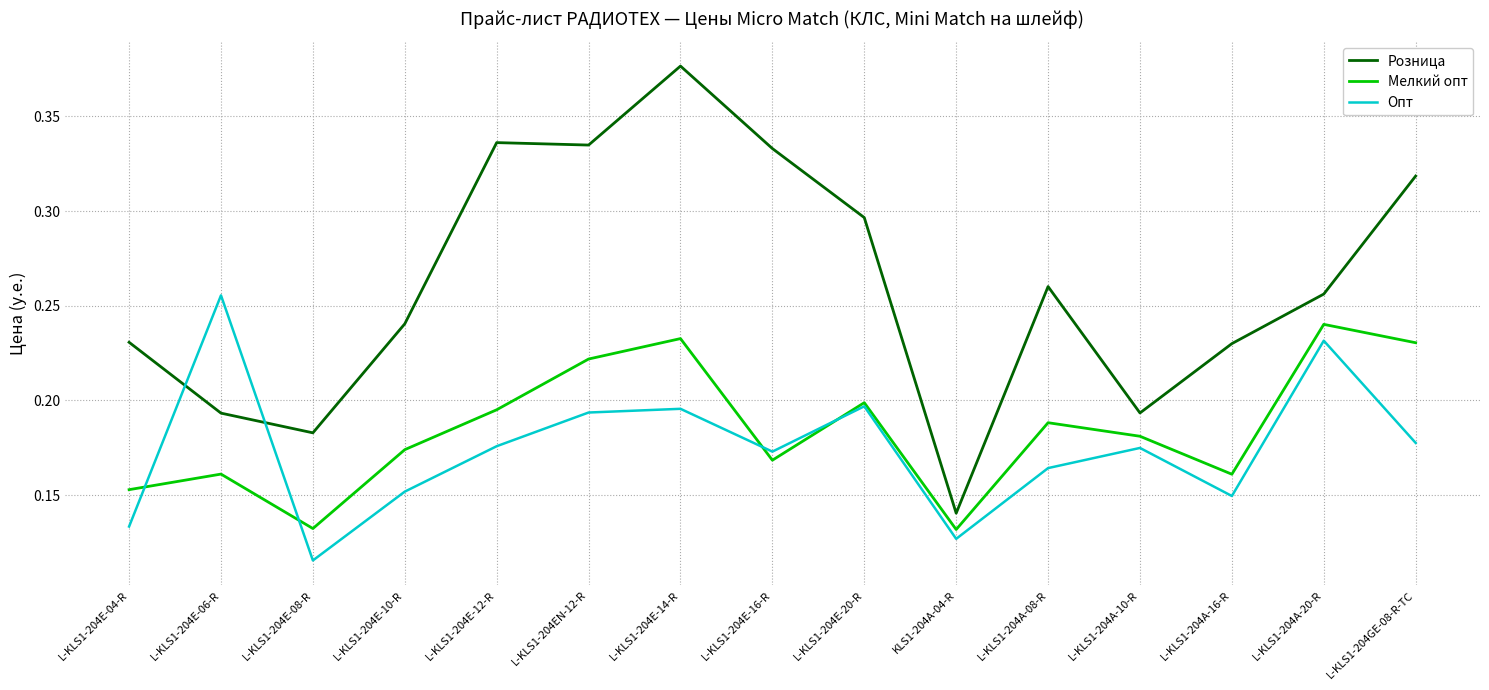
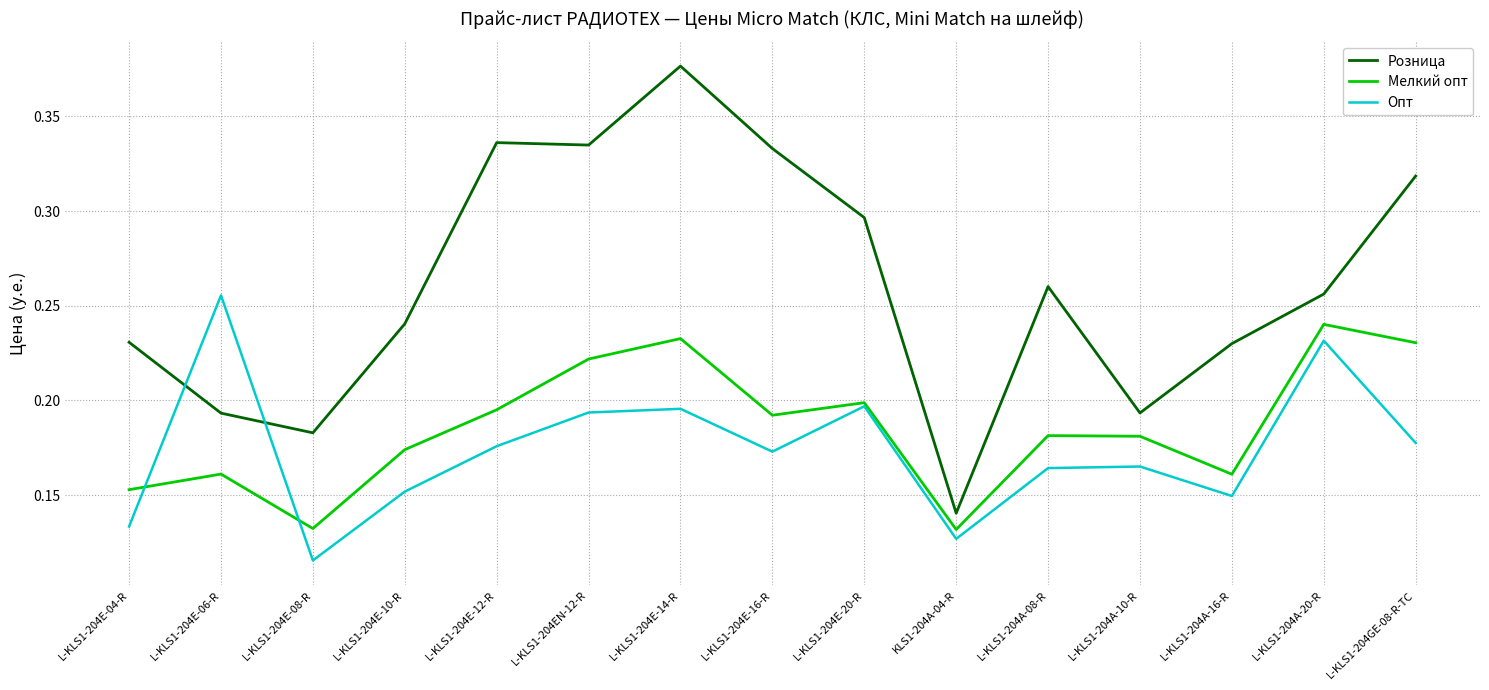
Мелкий опт, L-KLS1-204E-16-R: 0.168 -> 0.192
Мелкий опт, L-KLS1-204A-08-R: 0.188 -> 0.181
Опт, L-KLS1-204A-10-R: 0.175 -> 0.165
